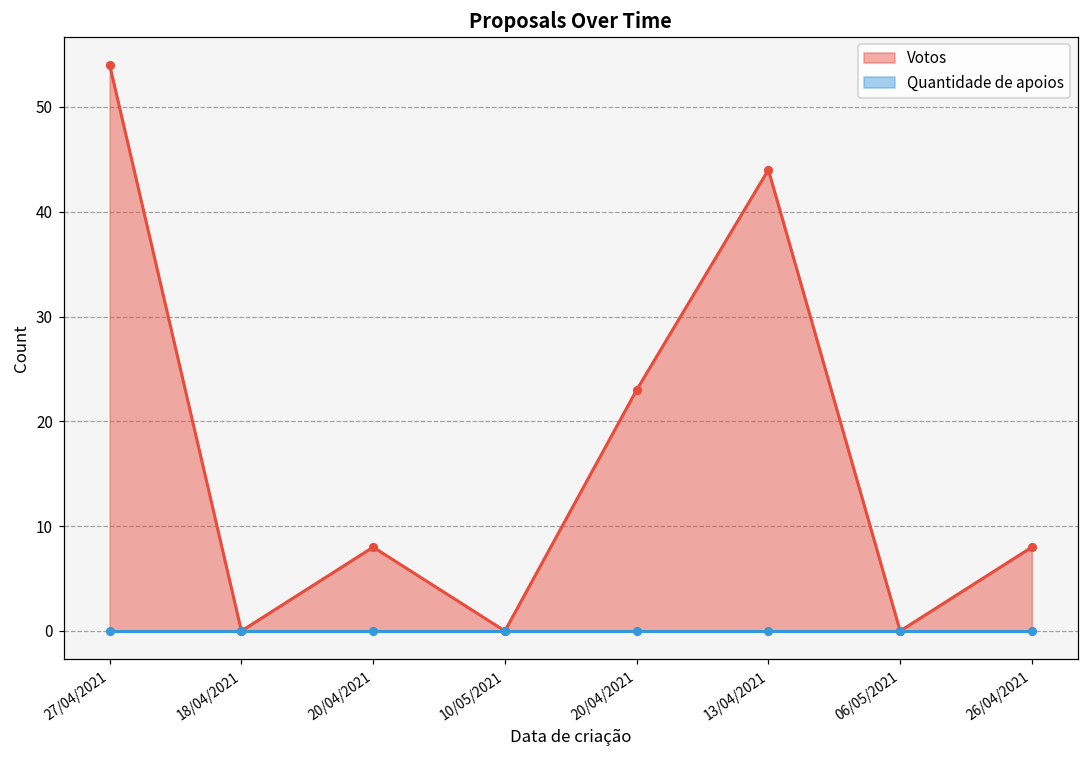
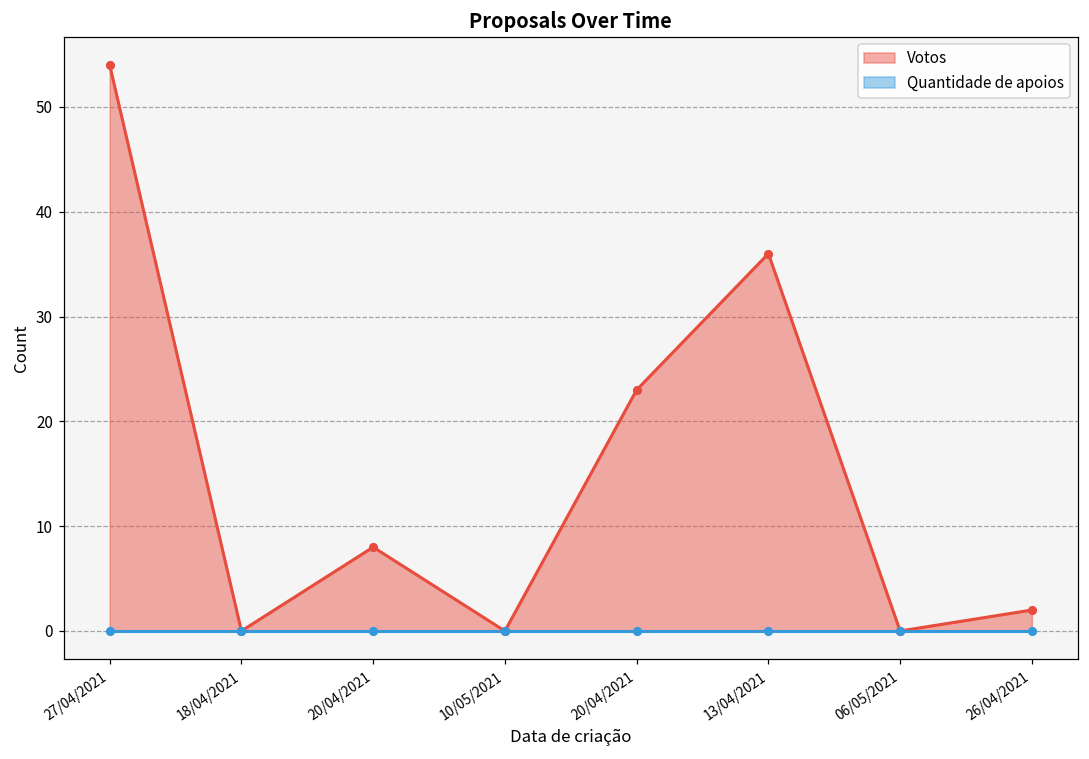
Votos, 13/04/2021: 44 -> 36
Votos, 26/04/2021: 8 -> 2
